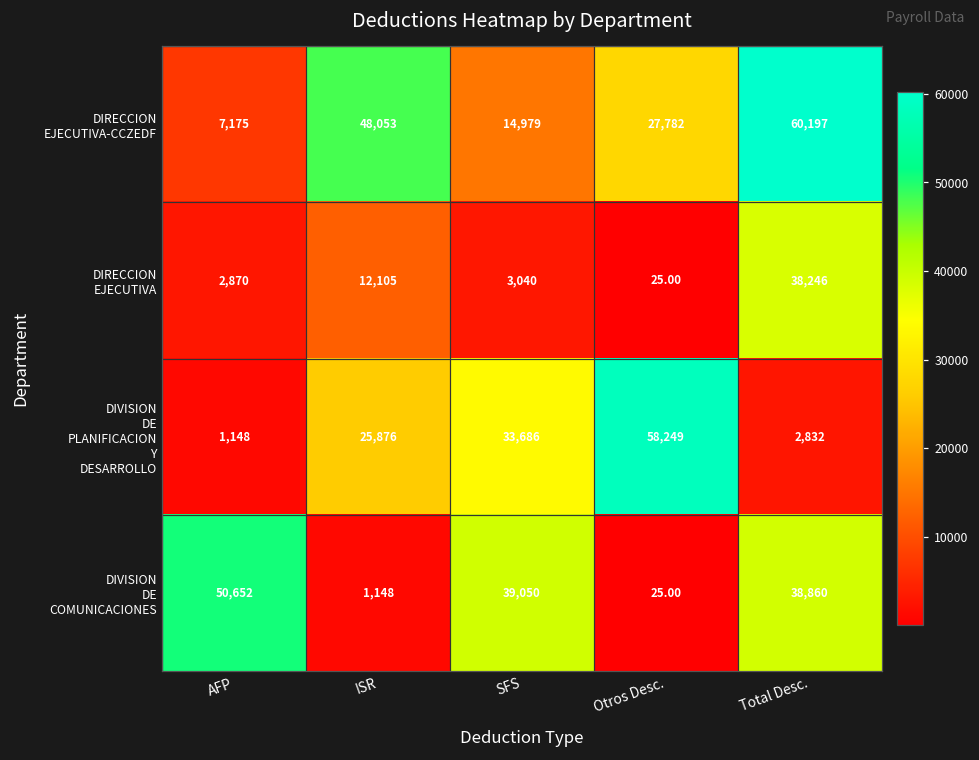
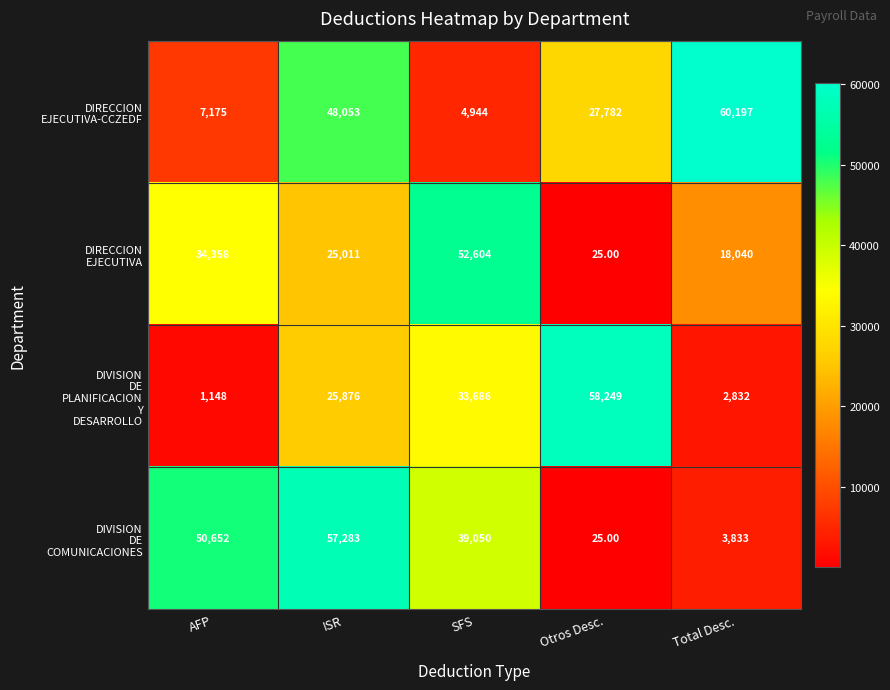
DIRECCION EJECUTIVA-CCZEDF, SFS: 14,979 -> 4,944
DIRECCION EJECUTIVA, AFP: 2,870 -> 34,358
DIRECCION EJECUTIVA, ISR: 12,105 -> 25,011
DIRECCION EJECUTIVA, SFS: 3,040 -> 52,604
DIRECCION EJECUTIVA, Total Desc.: 38,246 -> 18,040
DIVISION DE COMUNICACIONES, ISR: 1,148 -> 57,283
DIVISION DE COMUNICACIONES, Total Desc.: 38,860 -> 3,833
